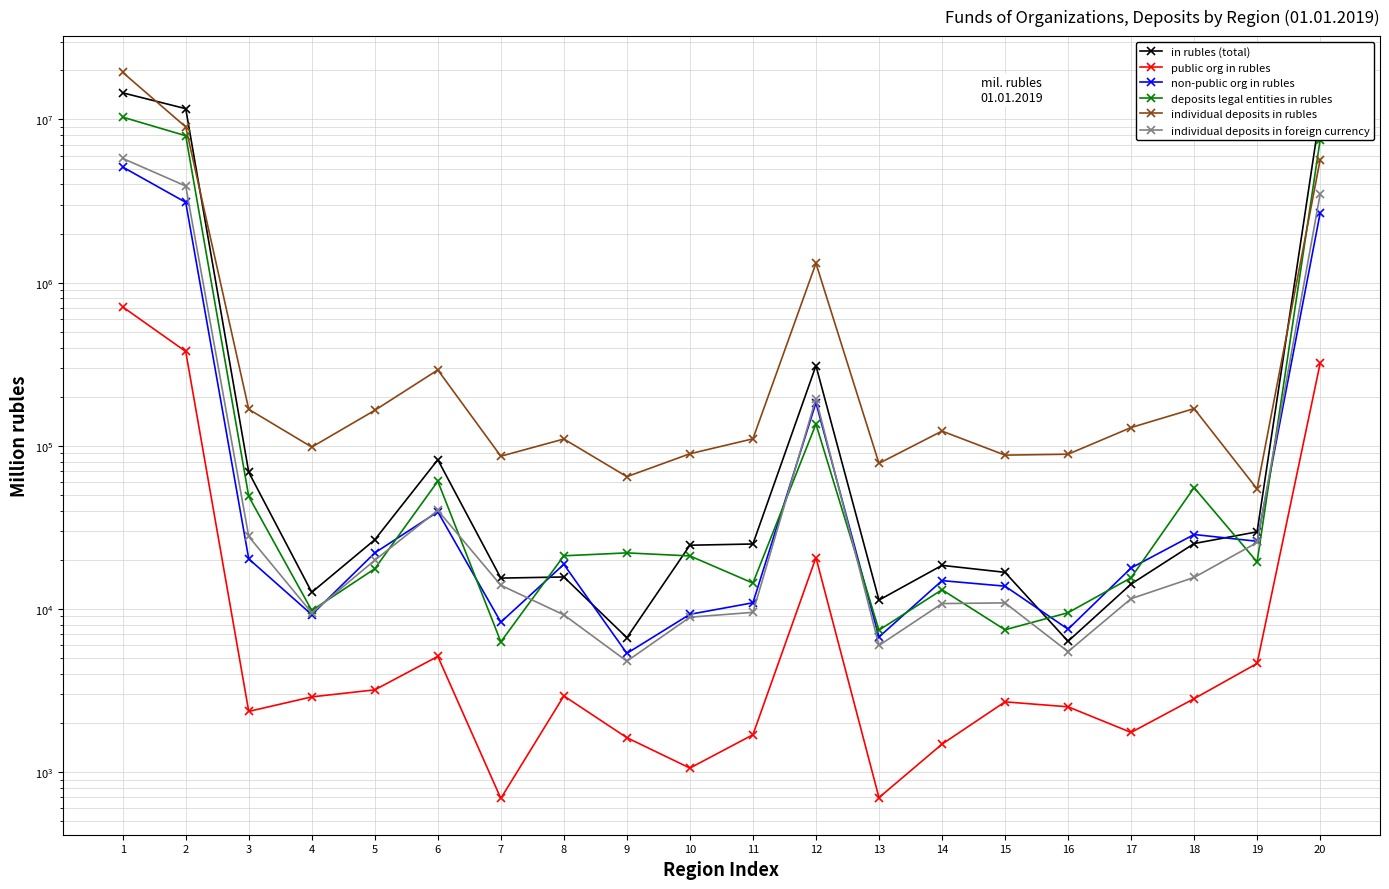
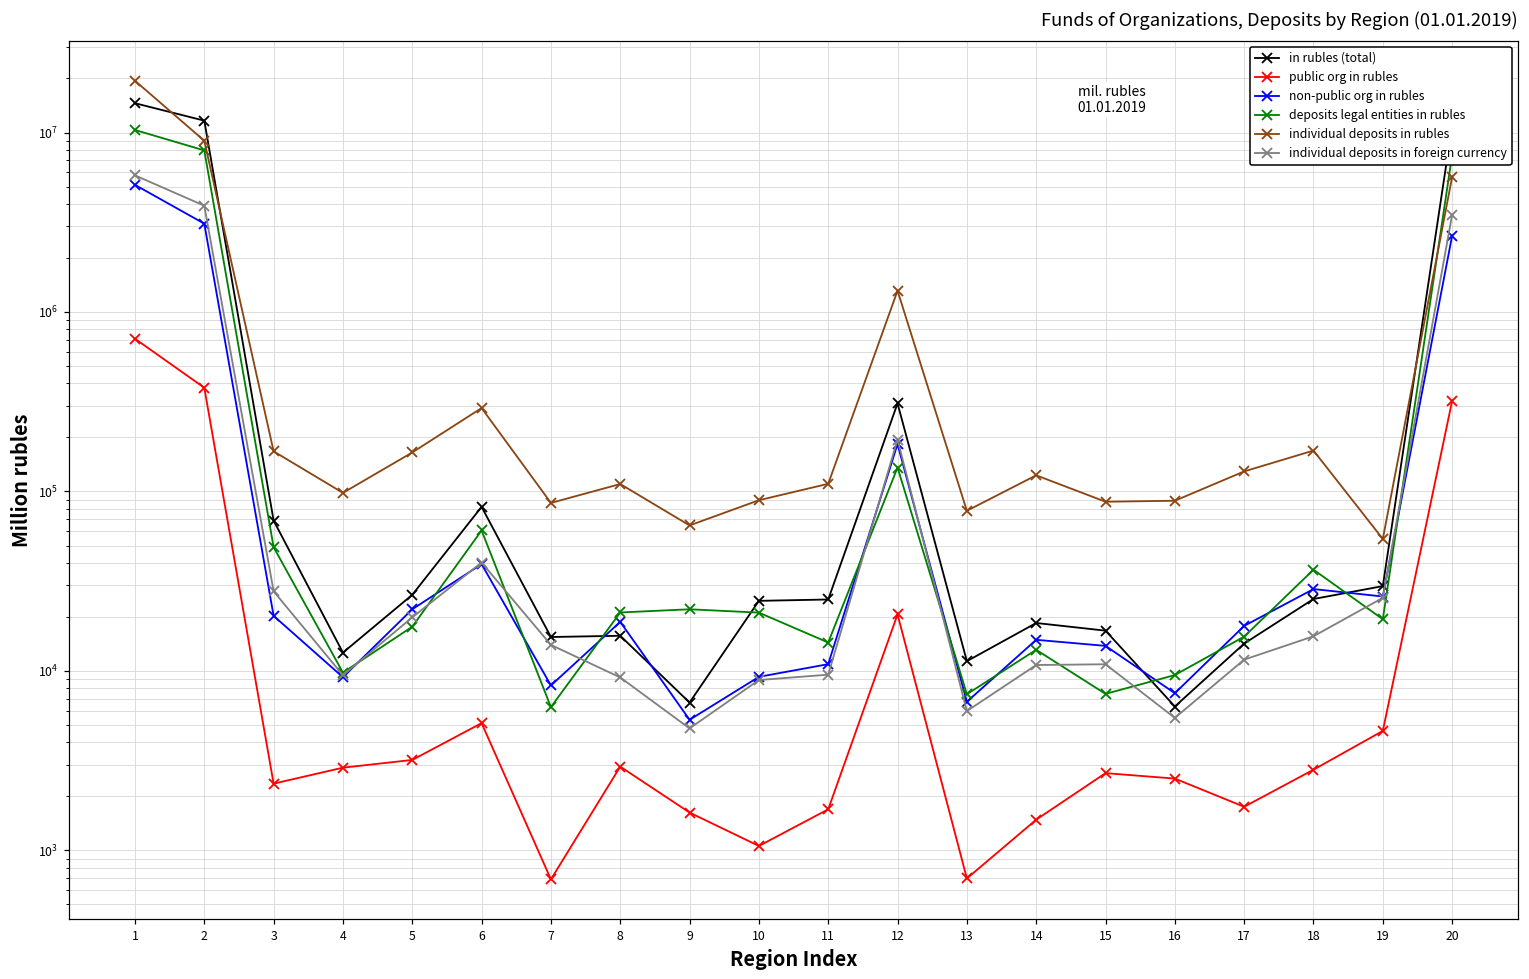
deposits legal entities in rubles, 18: 55000 -> 37000
